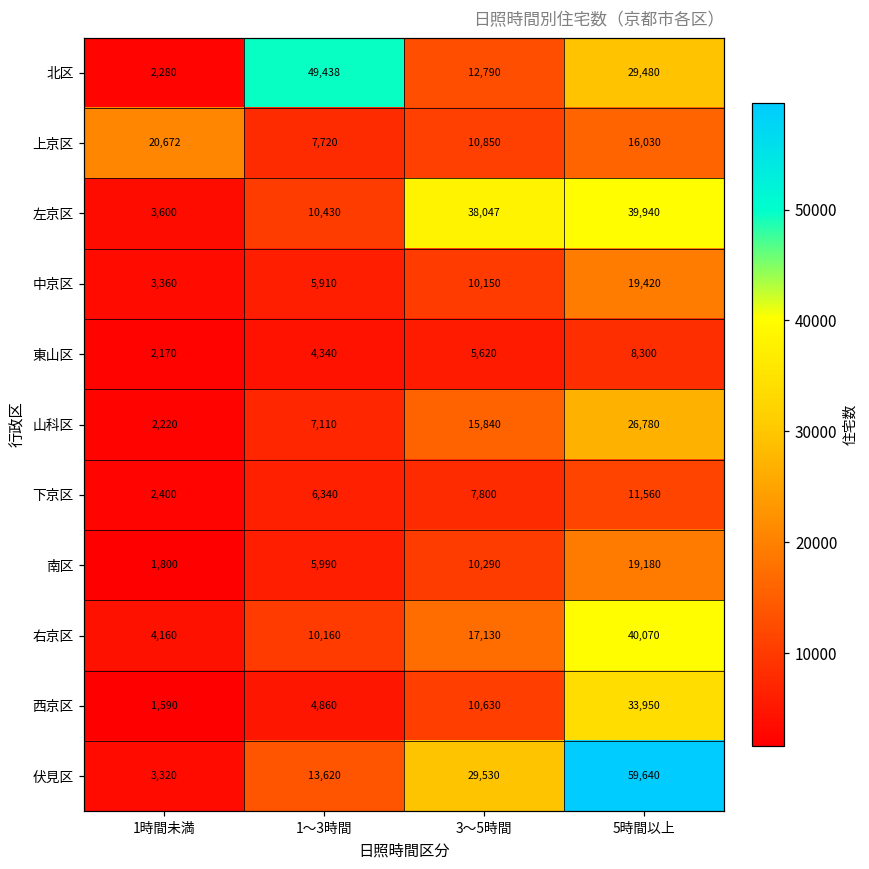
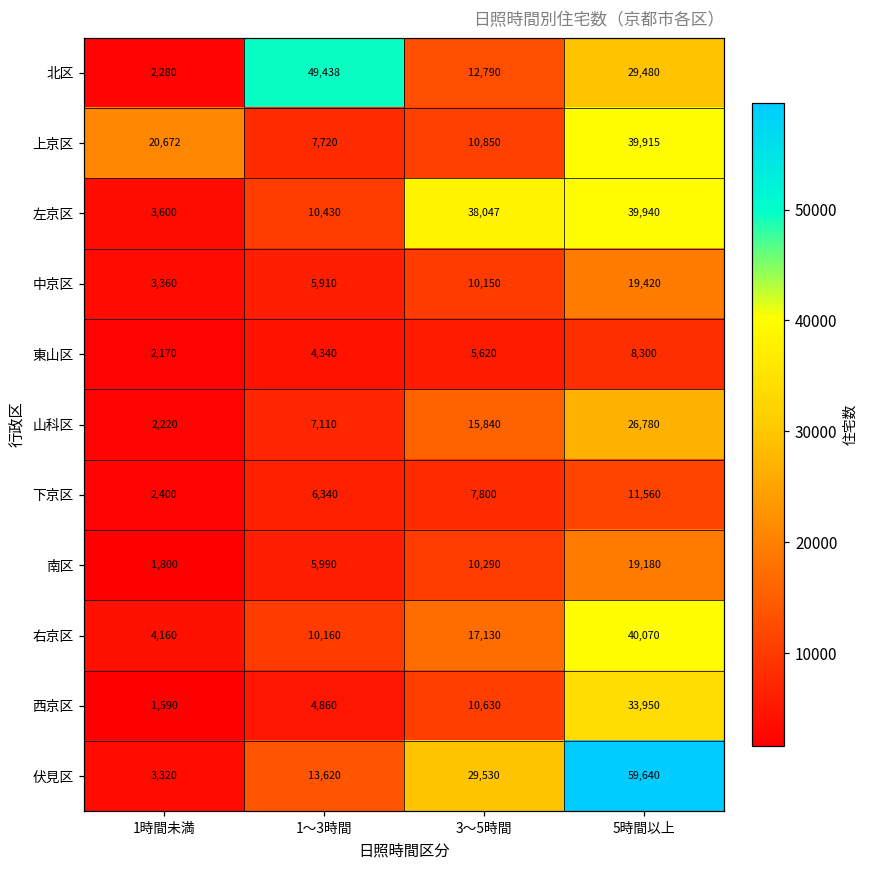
上京区, 5時間以上: 16,030 -> 39,915
